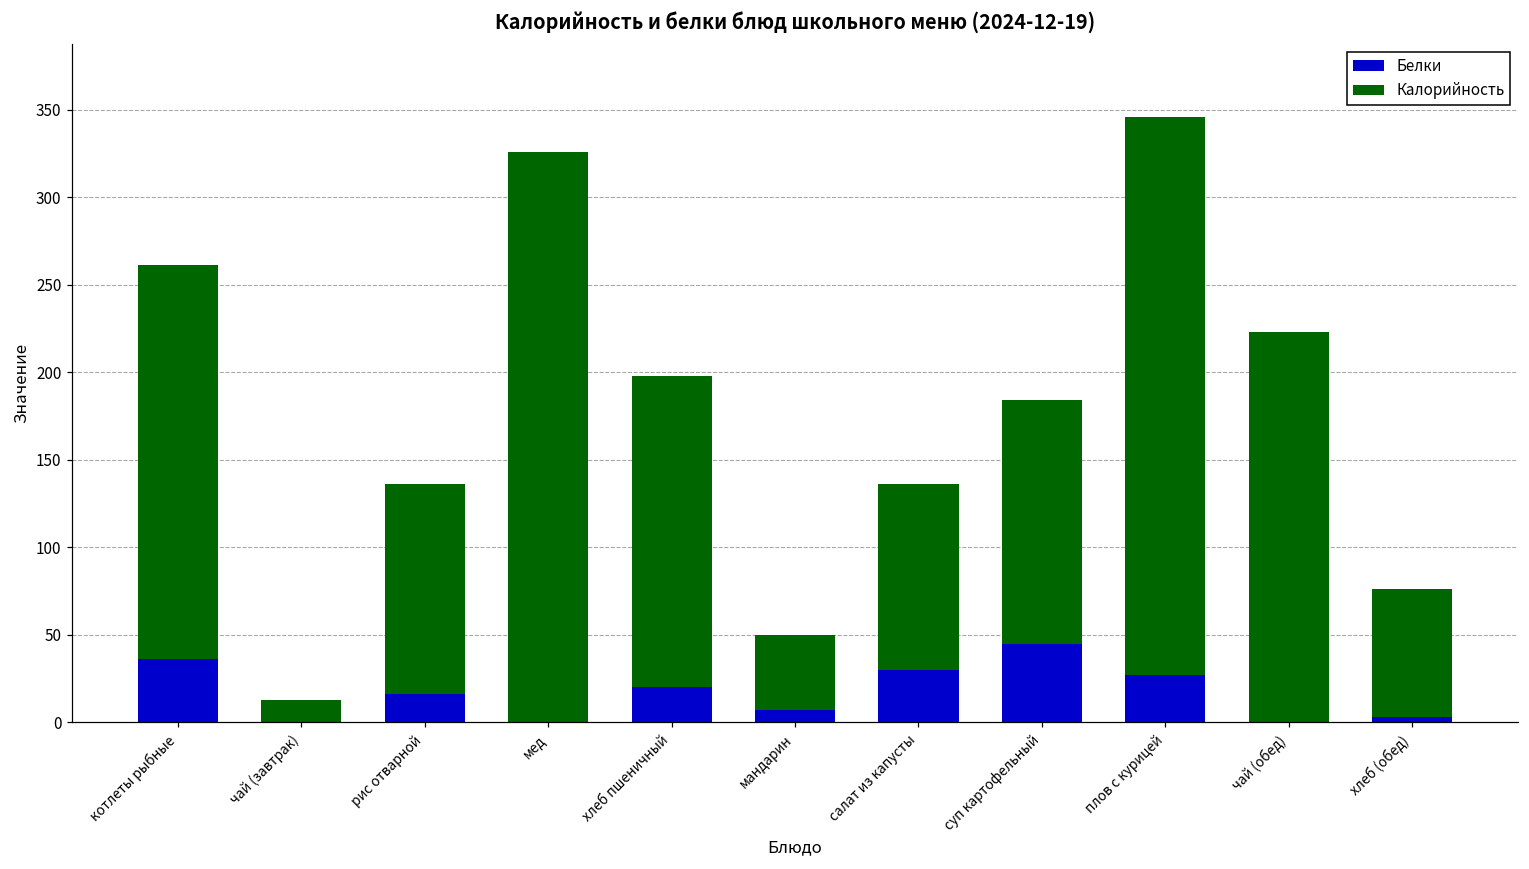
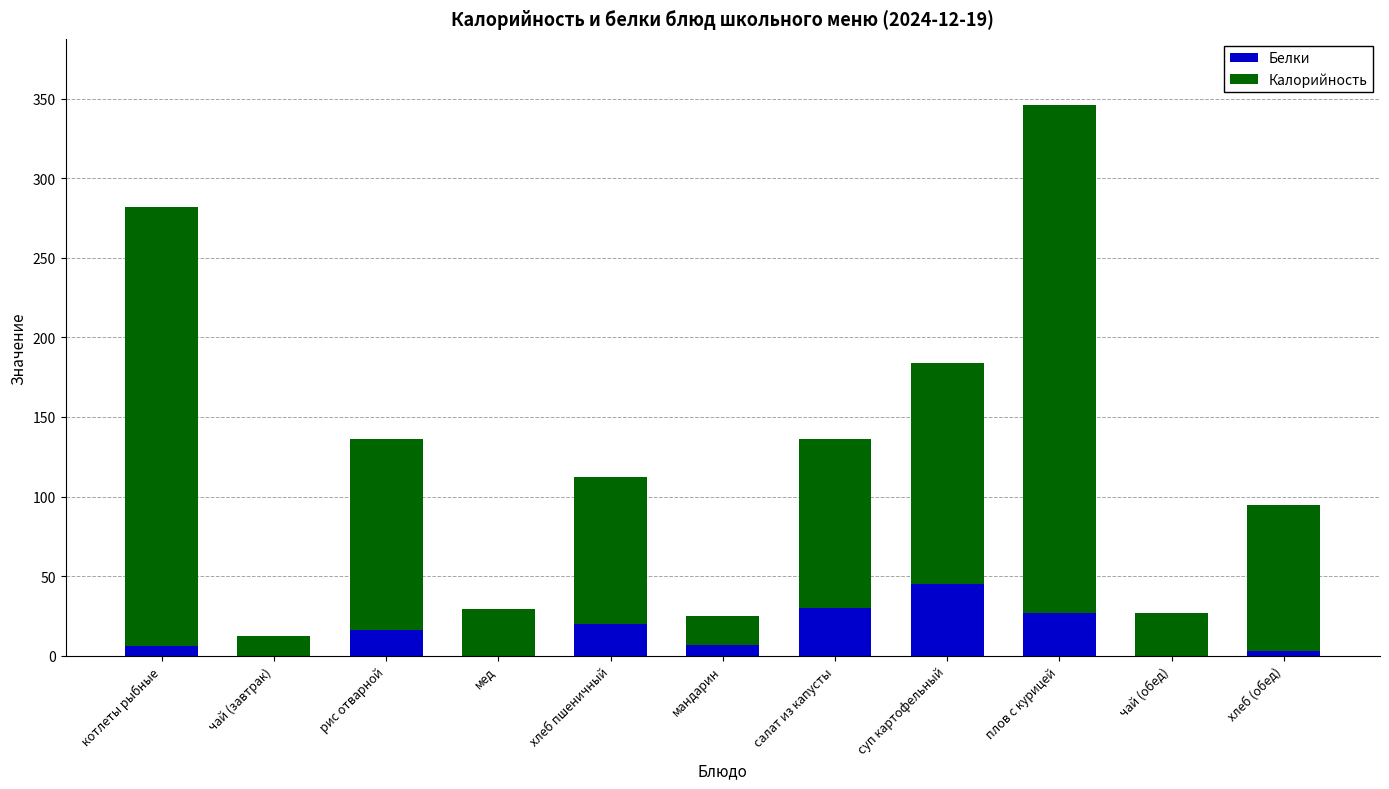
Белки, котлеты рыбные: 36 -> 6
Калорийность, котлеты рыбные: 225 -> 276
Калорийность, мед: 326 -> 30
Калорийность, хлеб пшеничный: 178 -> 92
Калорийность, мандарин: 43 -> 18
Калорийность, чай (обед): 223 -> 27
Калорийность, хлеб (обед): 73 -> 92
